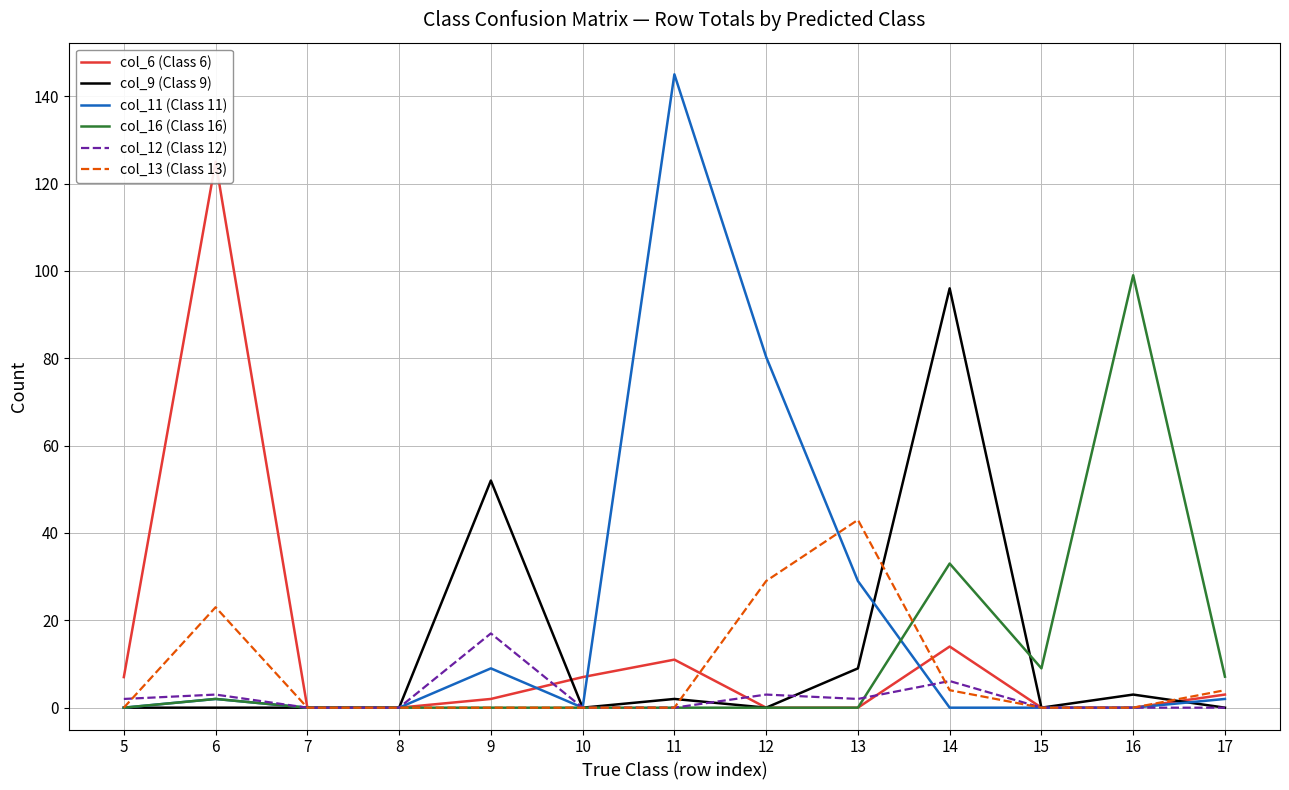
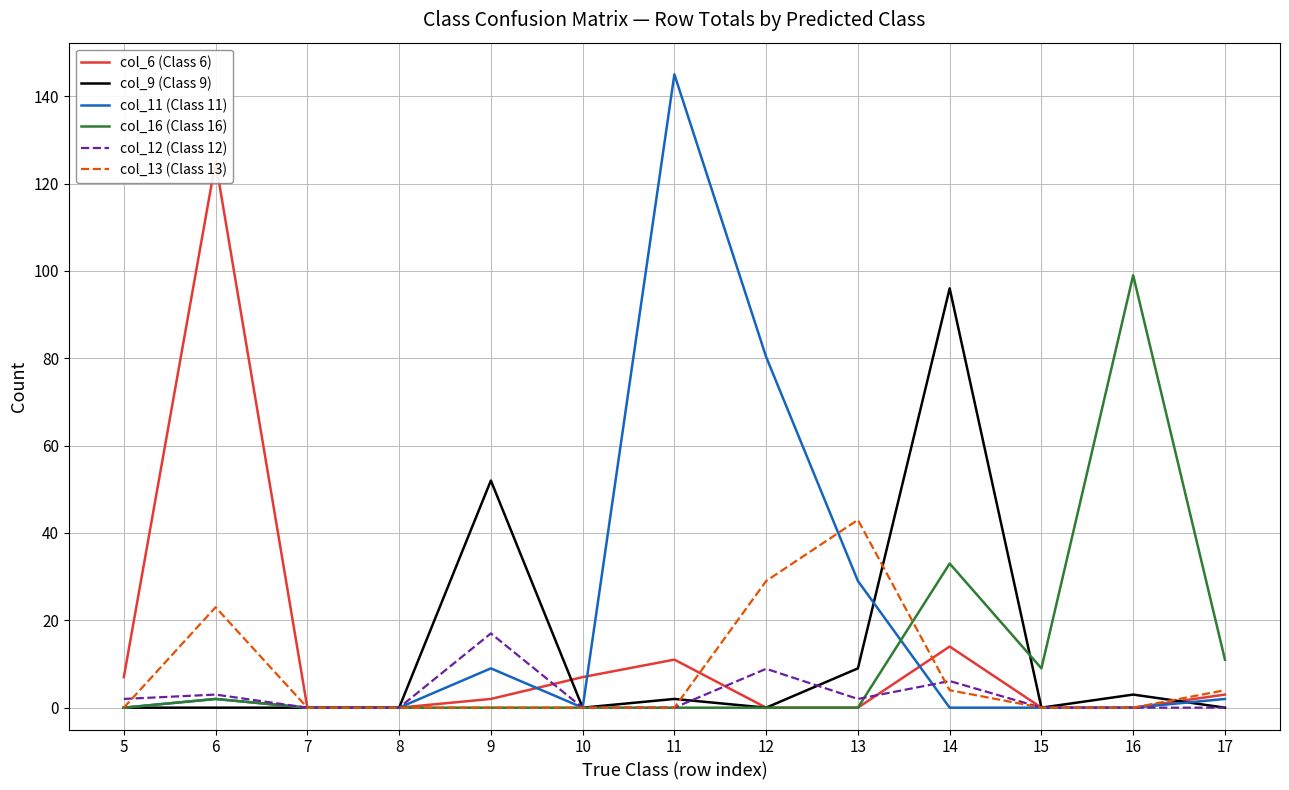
col_12 (Class 12), 12: 3 -> 9
col_16 (Class 16), 17: 7 -> 11
